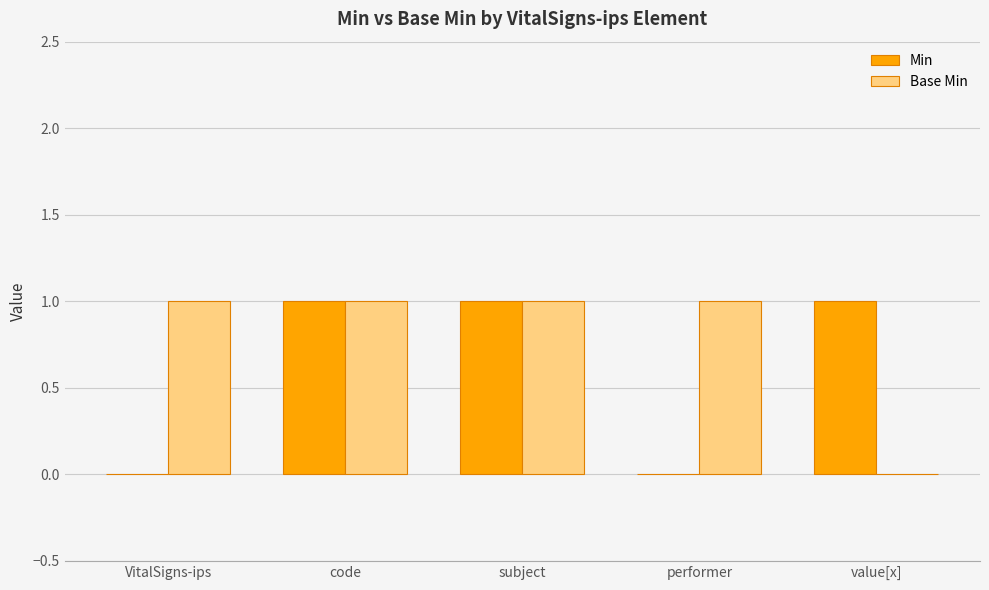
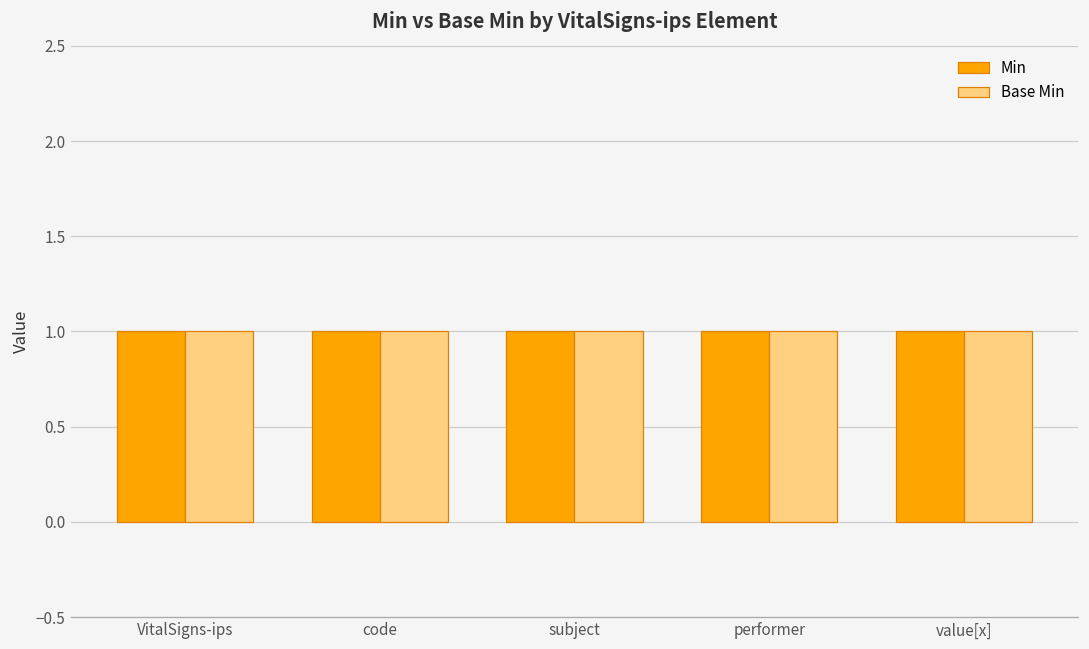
Min, VitalSigns-ips: 0 -> 1
Min, performer: 0 -> 1
Base Min, value[x]: 0 -> 1
